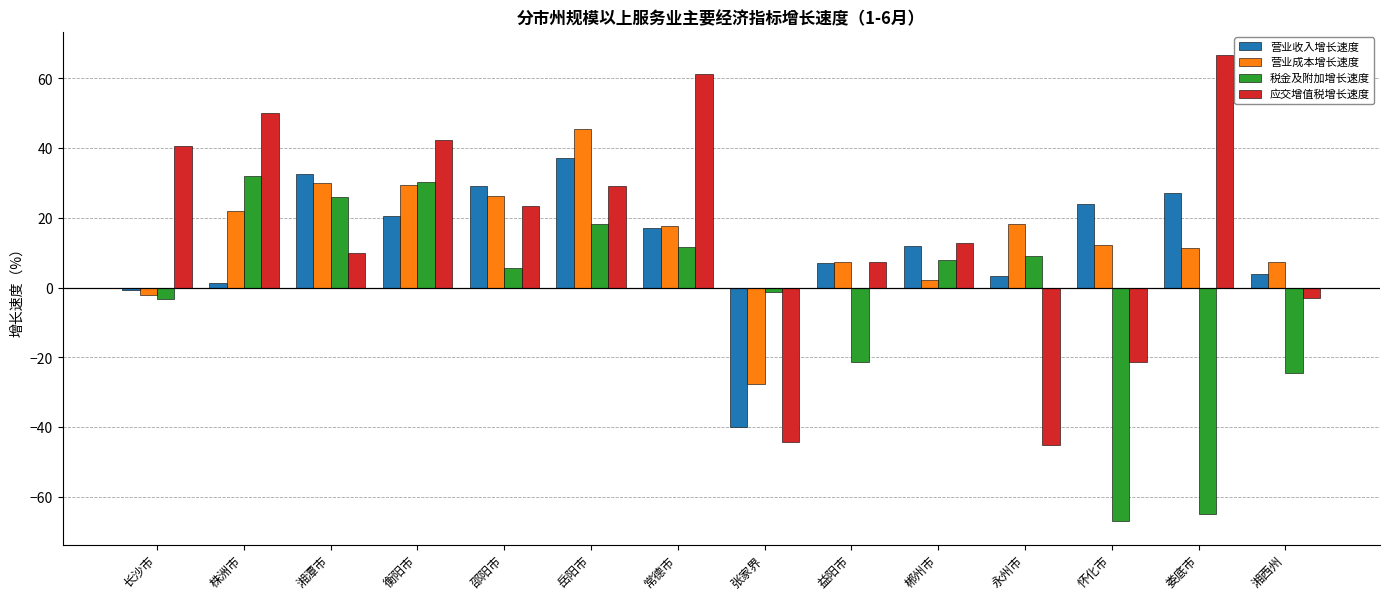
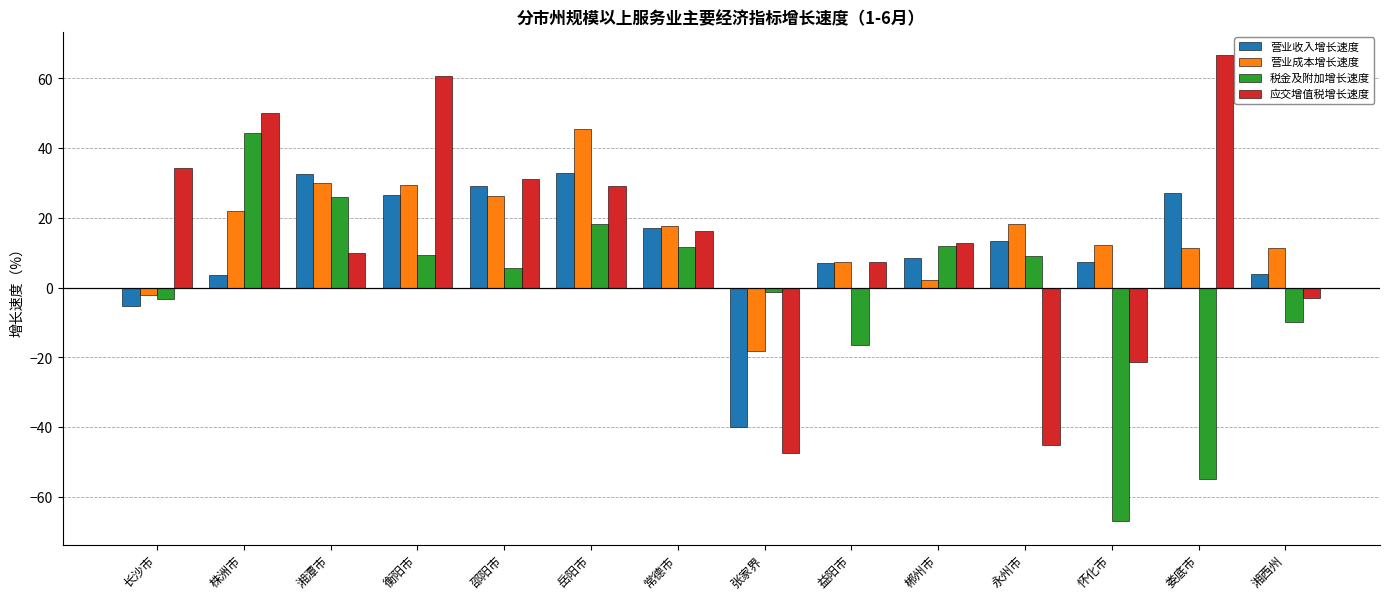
营业收入增长速度, 长沙市: -1 -> -5
应交增值税增长速度, 长沙市: 41 -> 34
营业收入增长速度, 株洲市: 1 -> 4
税金及附加增长速度, 株洲市: 32 -> 44
营业收入增长速度, 衡阳市: 20 -> 27
税金及附加增长速度, 衡阳市: 30 -> 9
应交增值税增长速度, 衡阳市: 42 -> 61
应交增值税增长速度, 邵阳市: 23 -> 31
营业收入增长速度, 岳阳市: 37 -> 33
应交增值税增长速度, 常德市: 61 -> 16
营业成本增长速度, 张家界: -28 -> -18
应交增值税增长速度, 张家界: -44 -> -48
税金及附加增长速度, 益阳市: -21 -> -16
营业收入增长速度, 郴州市: 12 -> 9
税金及附加增长速度, 郴州市: 8 -> 12
营业收入增长速度, 永州市: 3 -> 13
营业收入增长速度, 怀化市: 24 -> 7
税金及附加增长速度, 娄底市: -65 -> -55
营业成本增长速度, 湘西州: 7 -> 11
税金及附加增长速度, 湘西州: -24 -> -10
